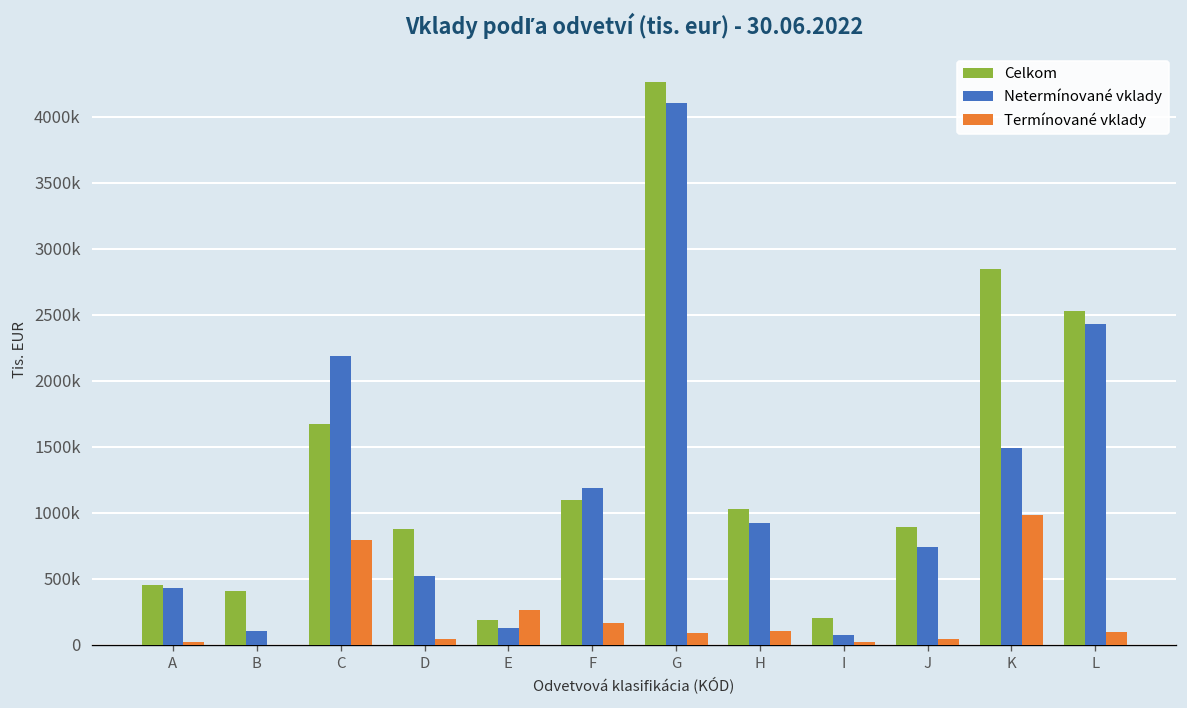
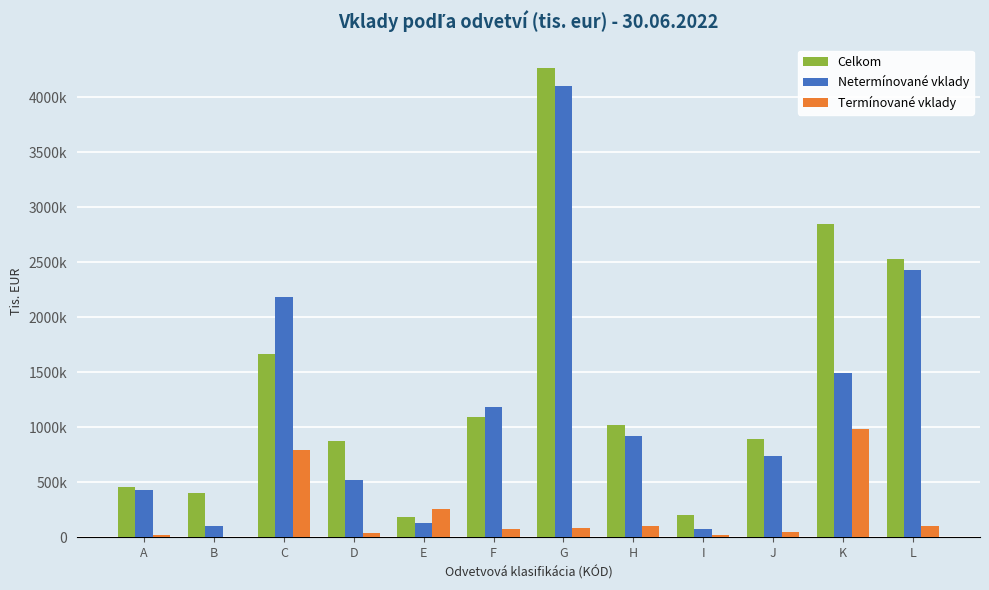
Termínované vklady, F: 160000 -> 70000
